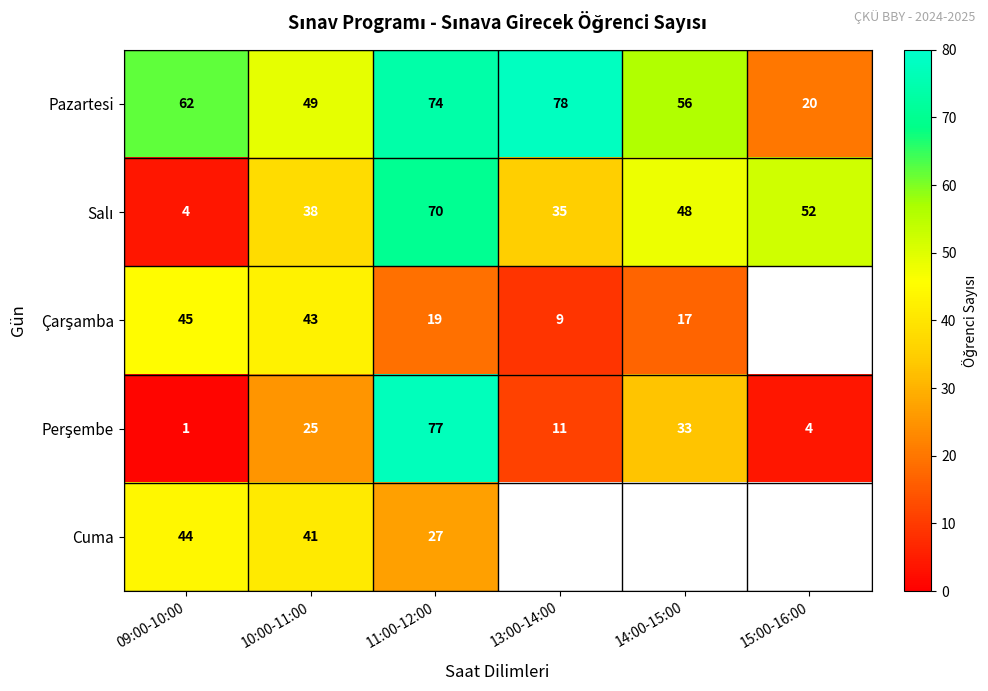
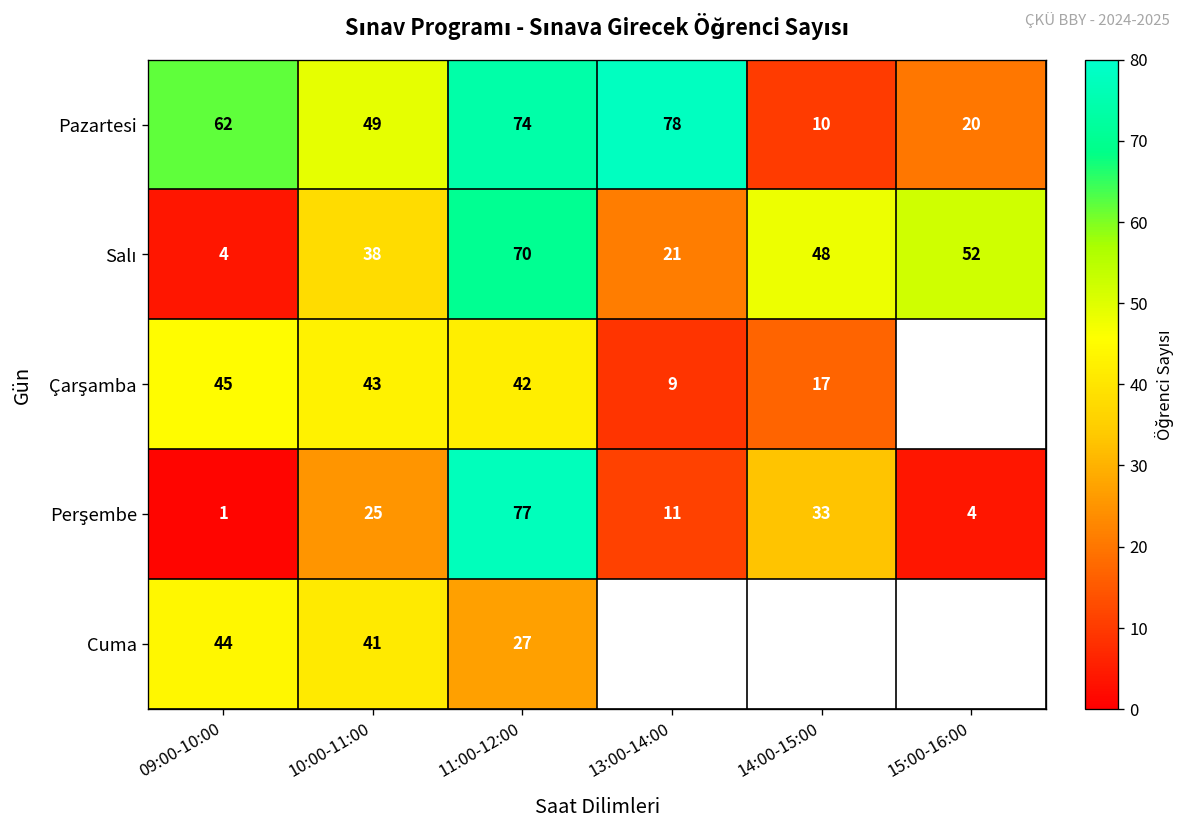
Pazartesi, 14:00-15:00: 56 -> 10
Salı, 13:00-14:00: 35 -> 21
Çarşamba, 11:00-12:00: 19 -> 42
